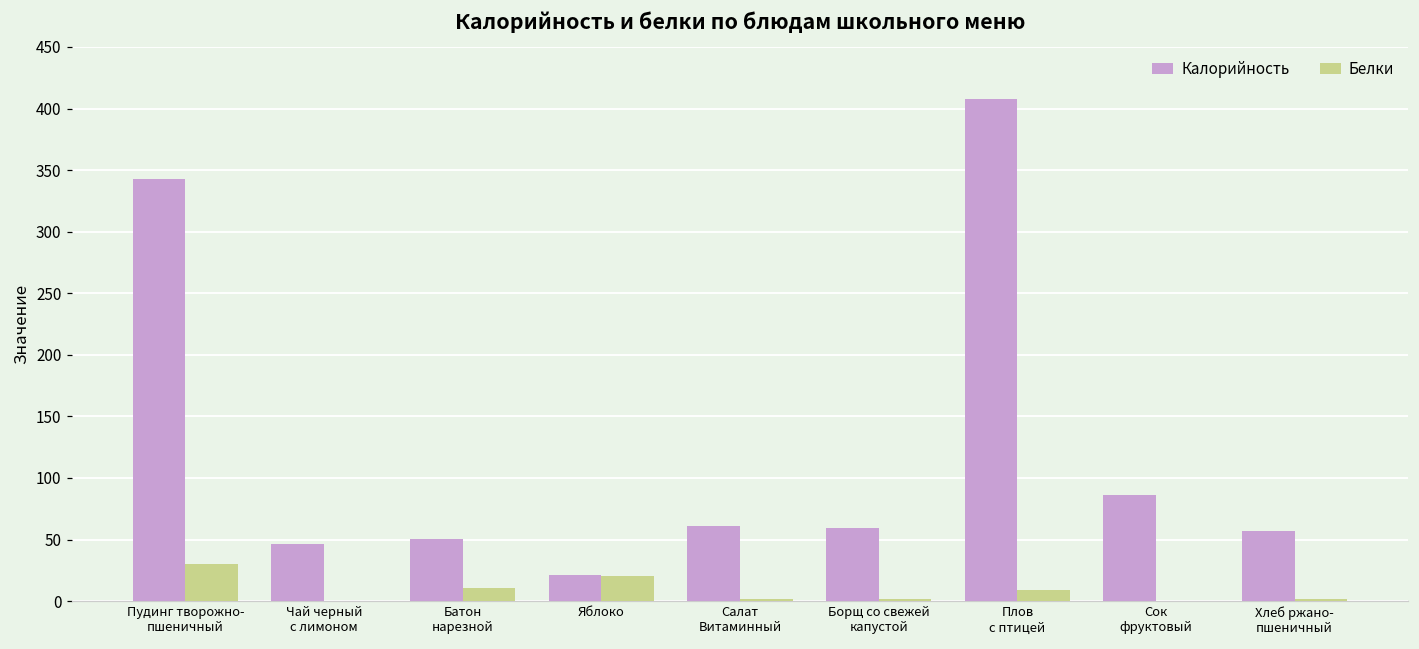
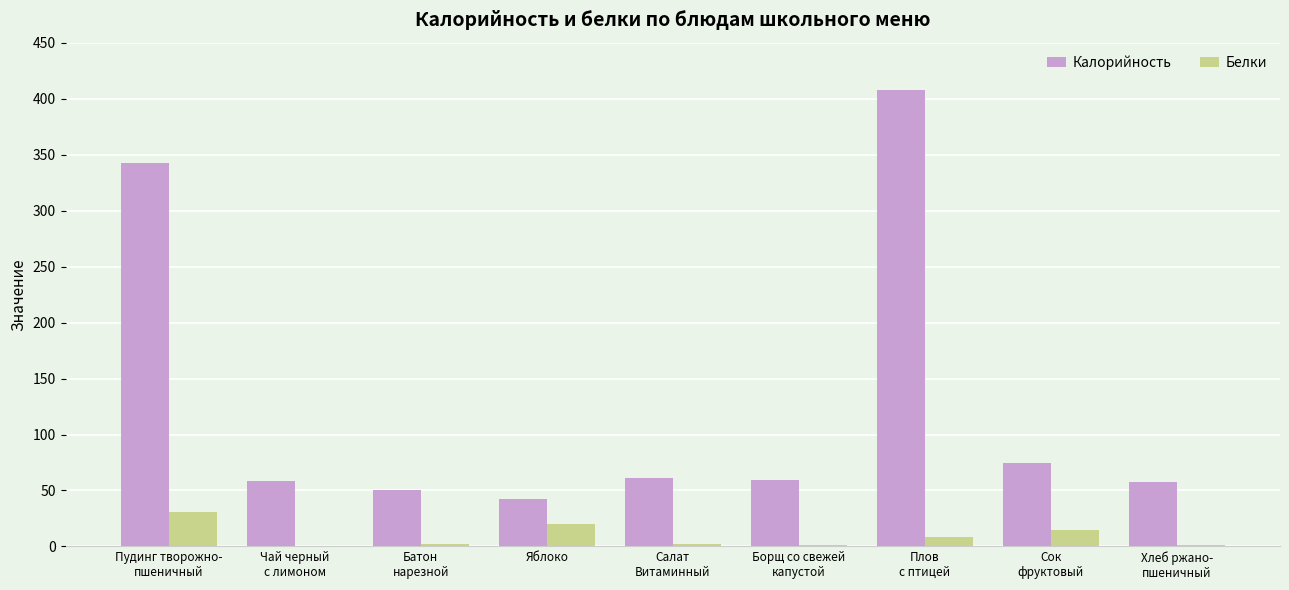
Калорийность, Чай черный с лимоном: 46 -> 59
Белки, Батон нарезной: 11 -> 2
Калорийность, Яблоко: 22 -> 43
Калорийность, Сок фруктовый: 86 -> 75
Белки, Сок фруктовый: 0 -> 15
